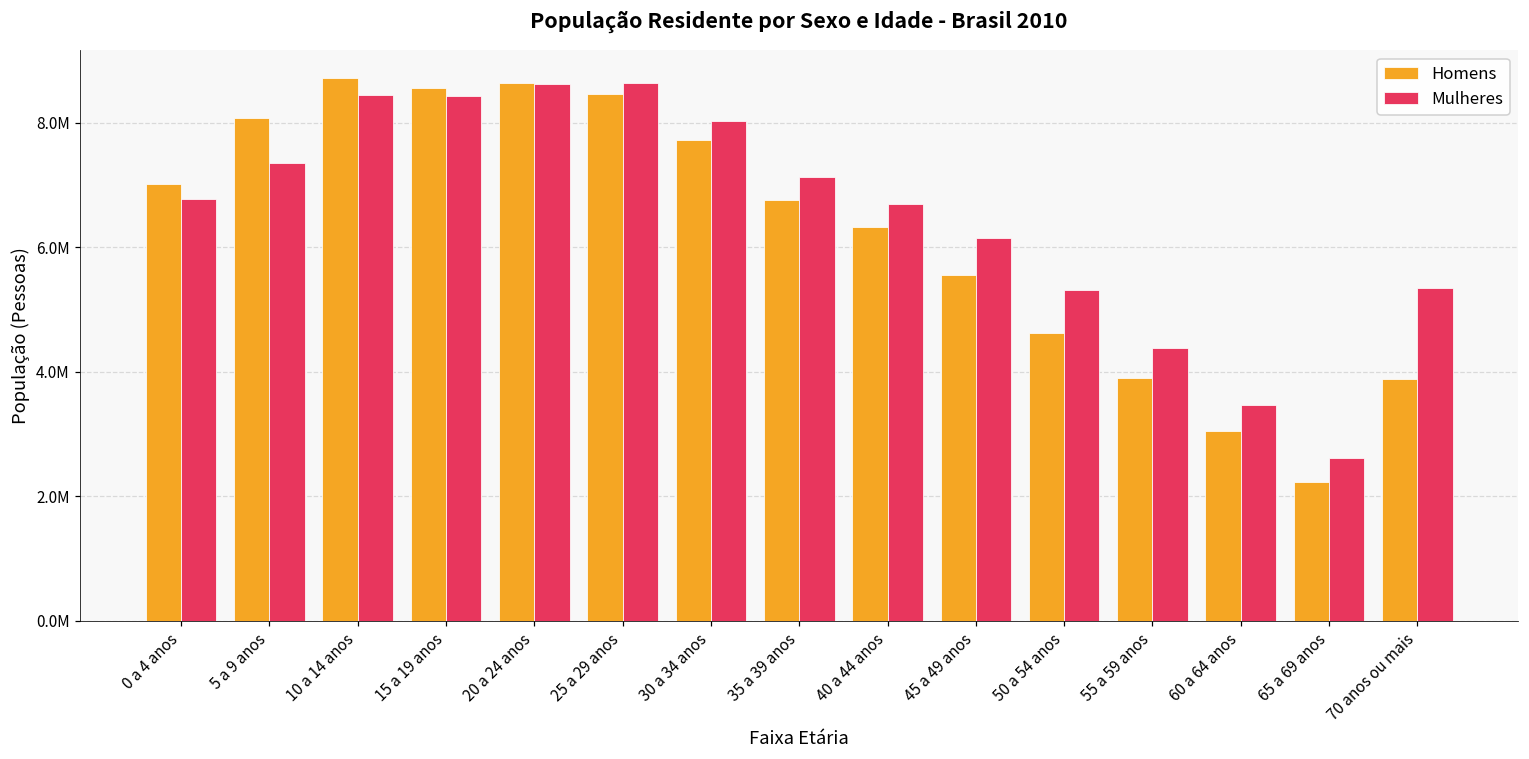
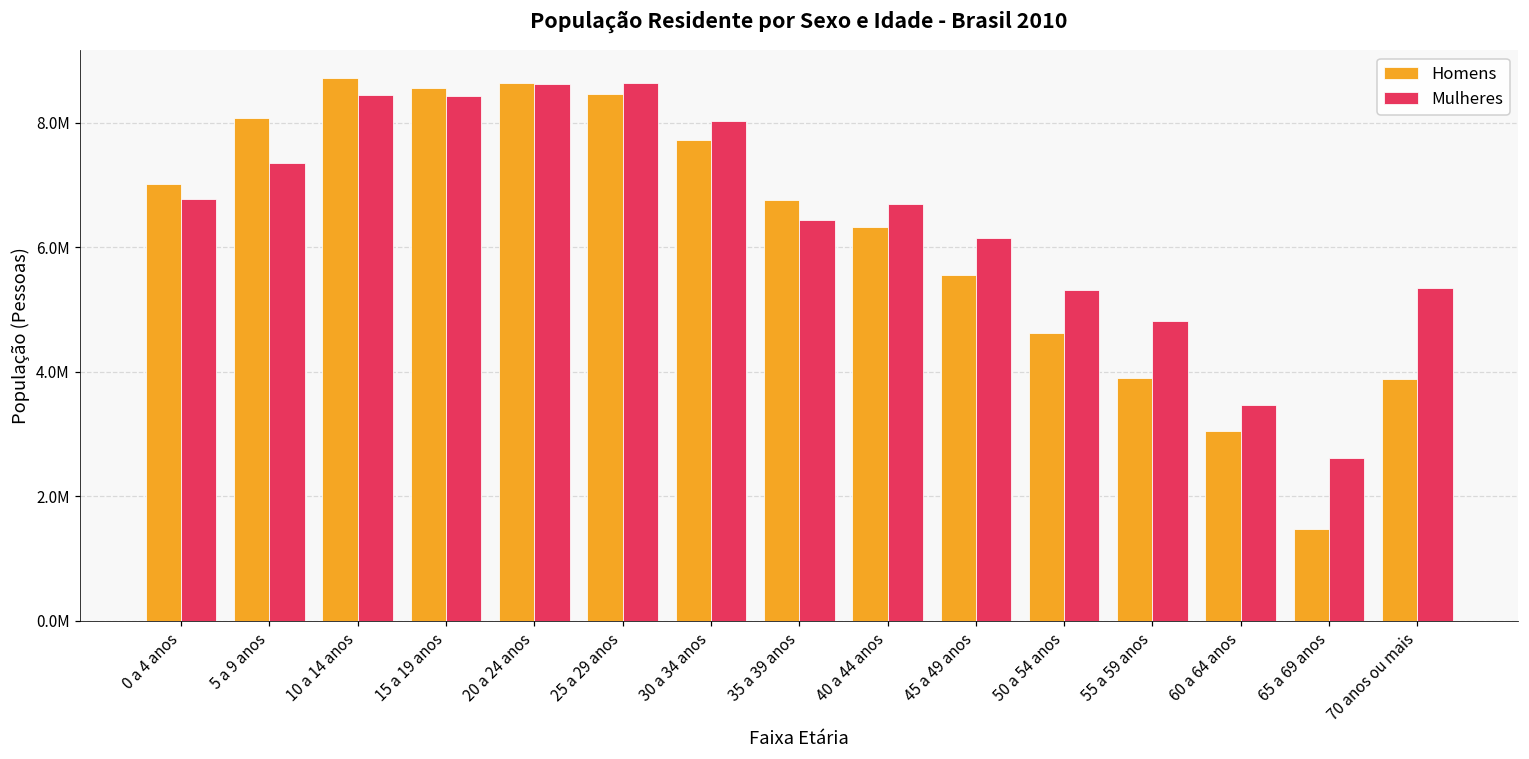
Mulheres, 35 a 39 anos: 7100000 -> 6400000
Mulheres, 55 a 59 anos: 4400000 -> 4800000
Homens, 65 a 69 anos: 2200000 -> 1500000
